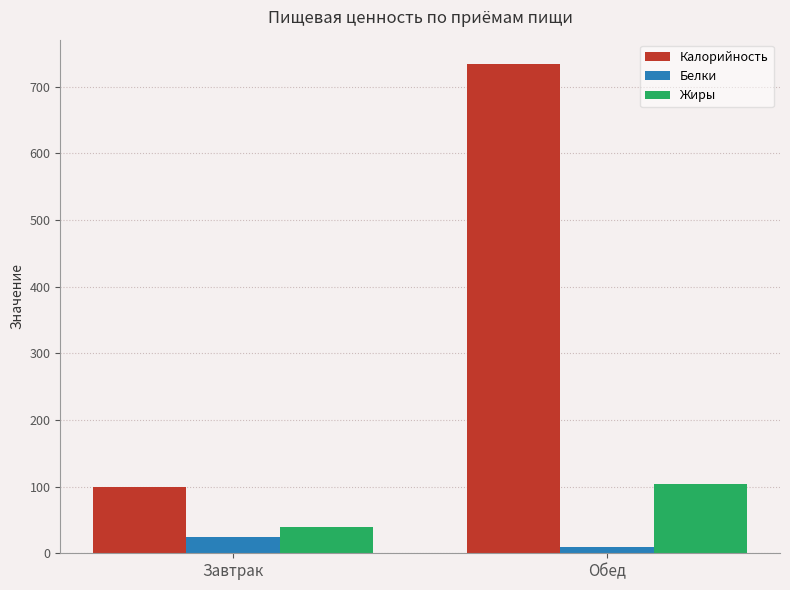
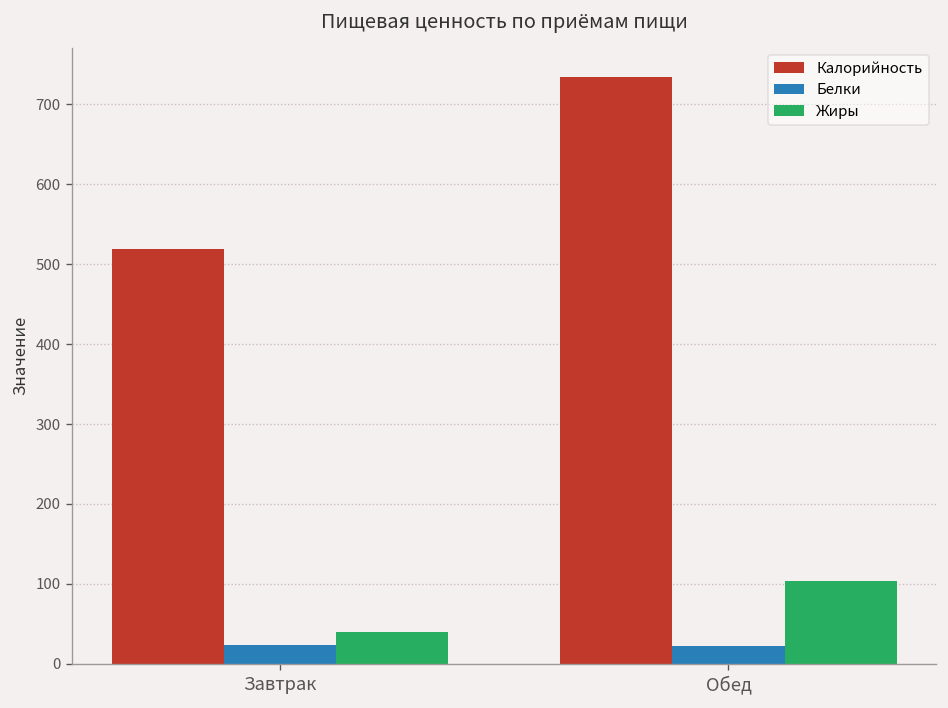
Калорийность, Завтрак: 100 -> 520
Белки, Обед: 10 -> 20
